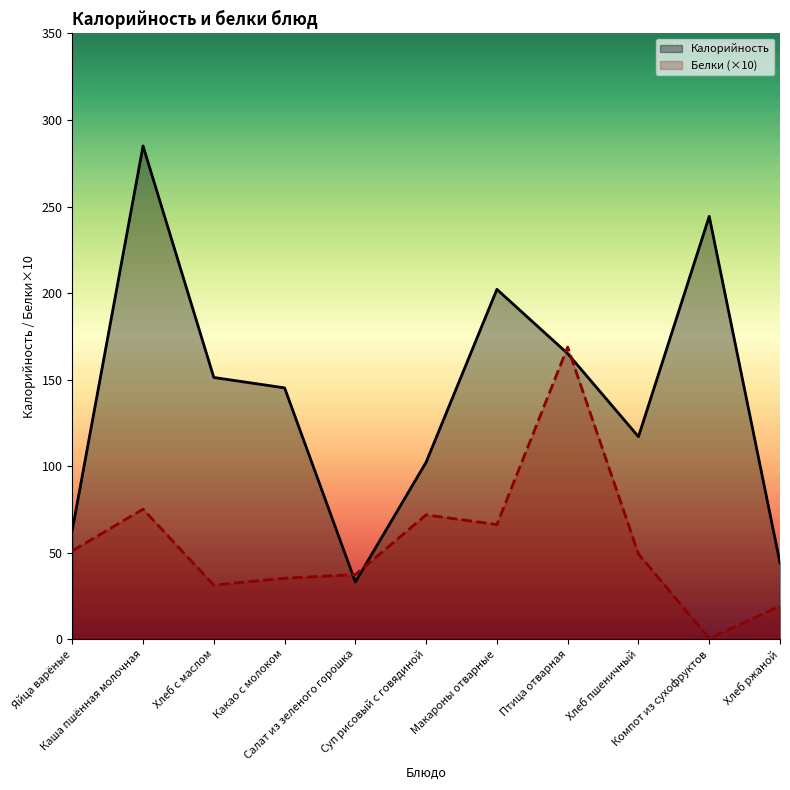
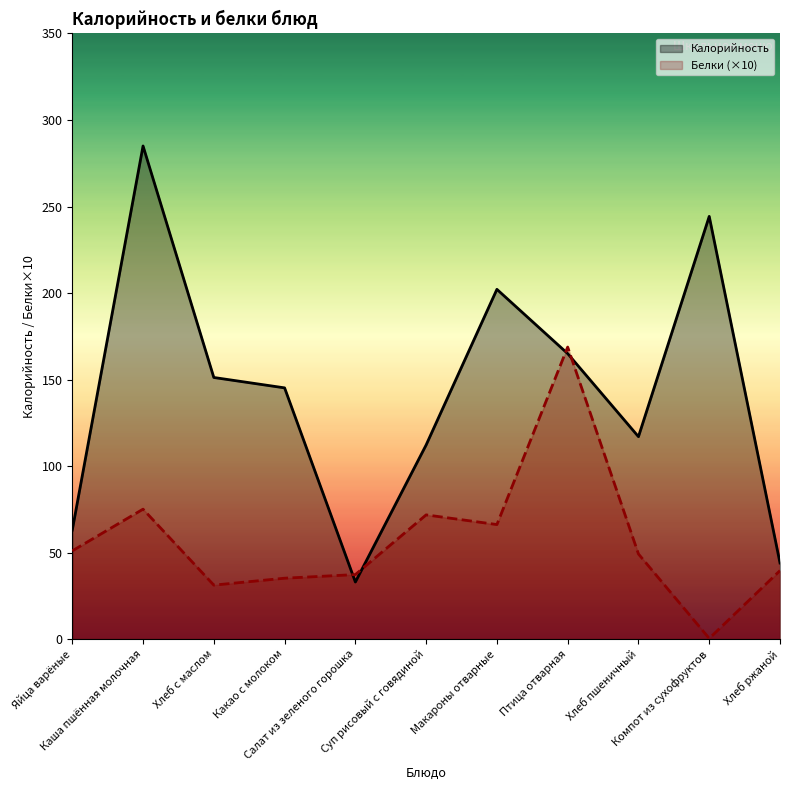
Калорийность, Суп рисовый с говядиной: 102 -> 112
Белки (×10), Хлеб ржаной: 19 -> 40
